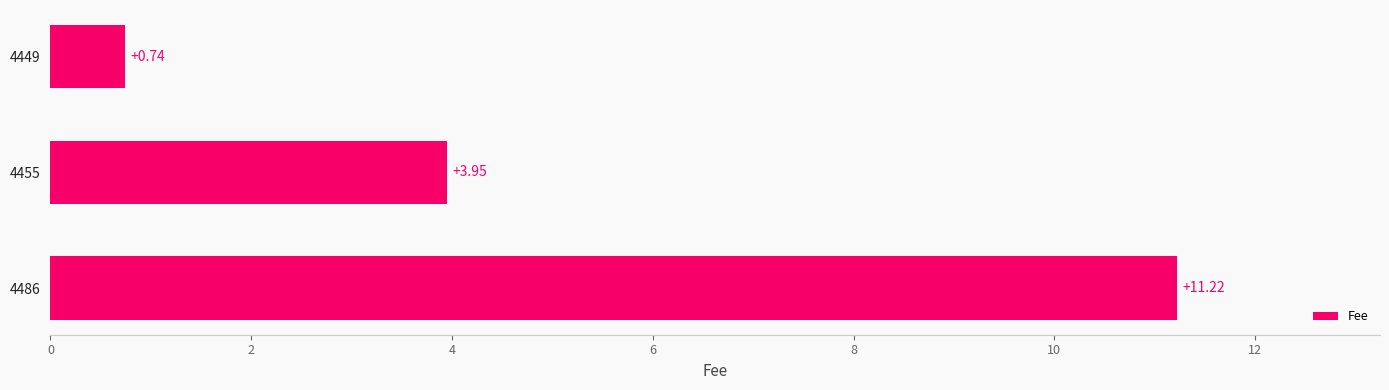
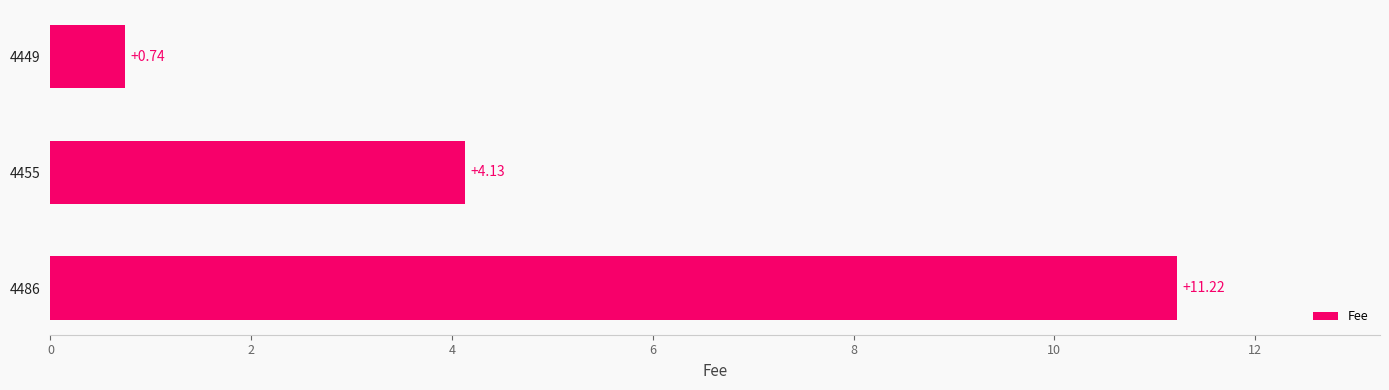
4455: +3.95 -> +4.13
